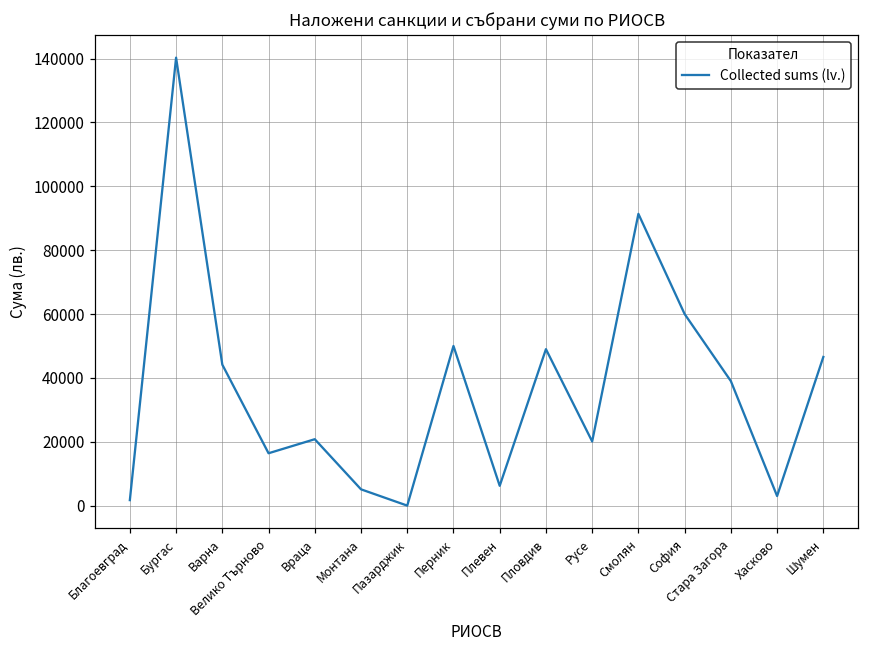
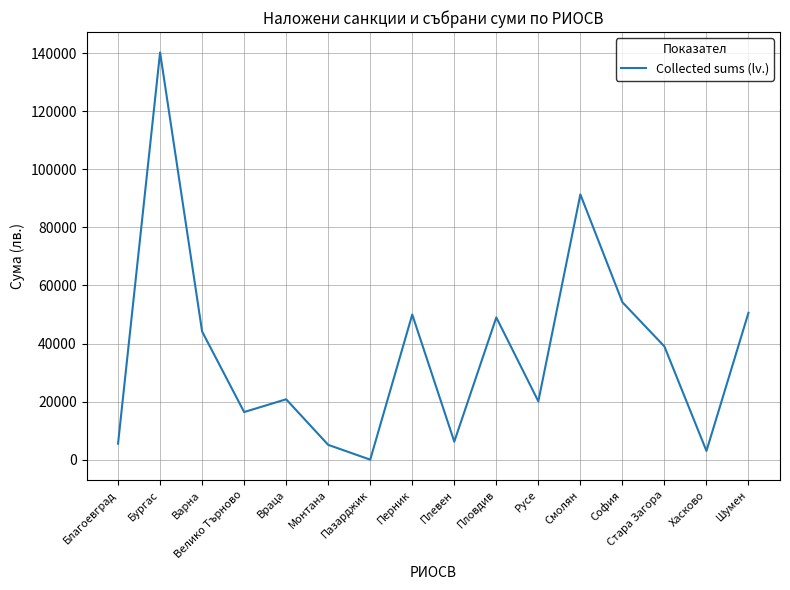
Благоевград: 2000 -> 6000
София: 60000 -> 54000
Шумен: 47000 -> 51000
